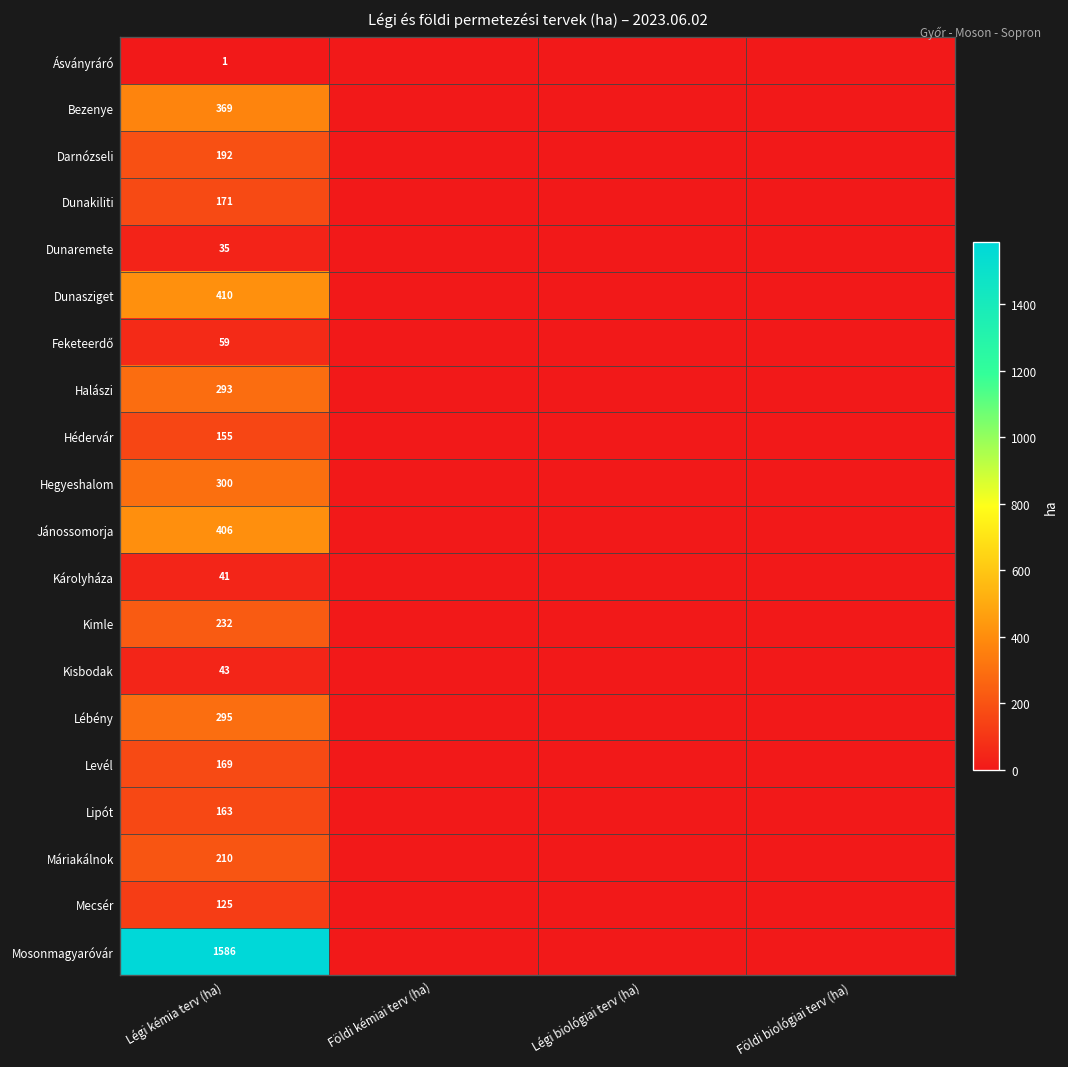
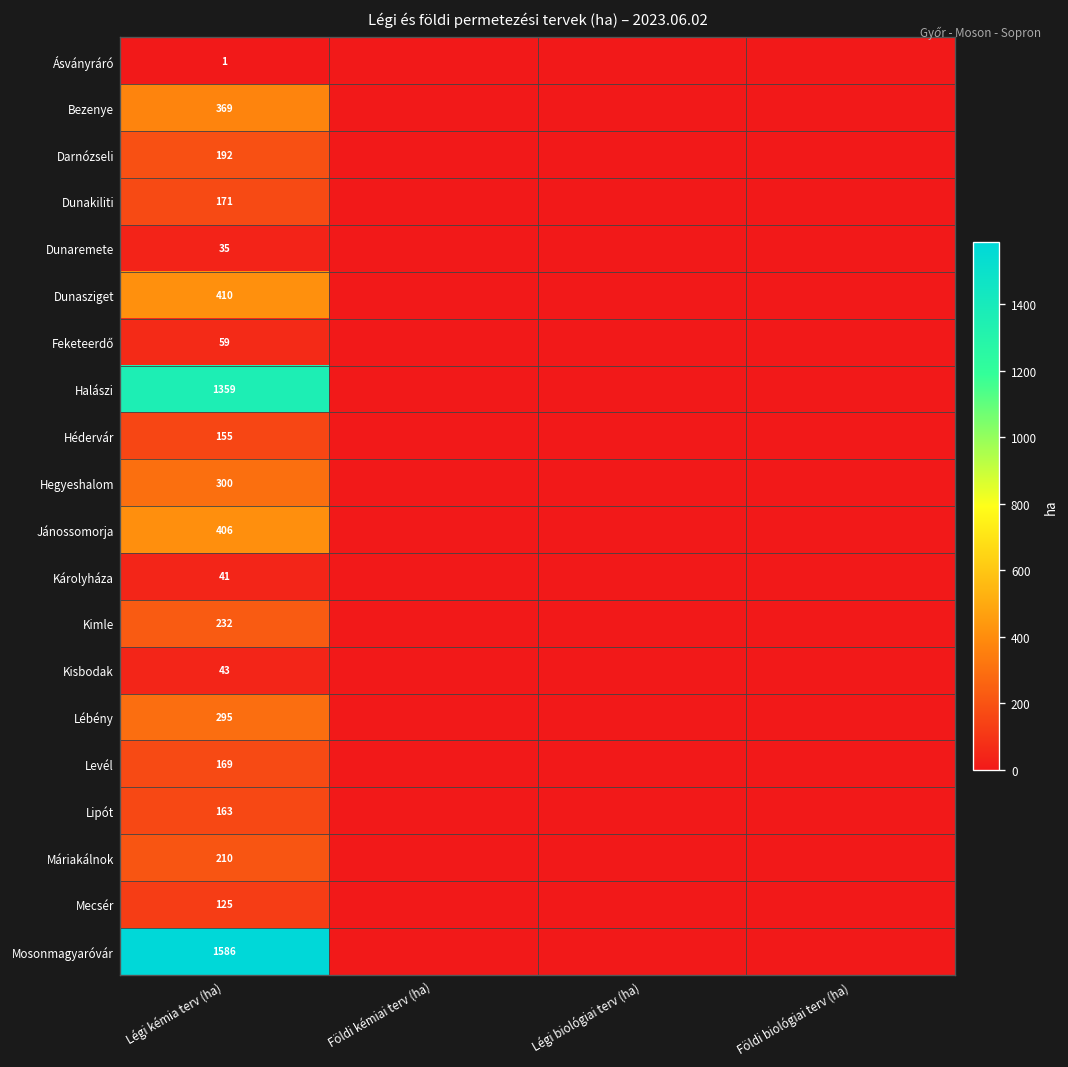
Halászi, Légi kémia terv (ha): 293 -> 1359
